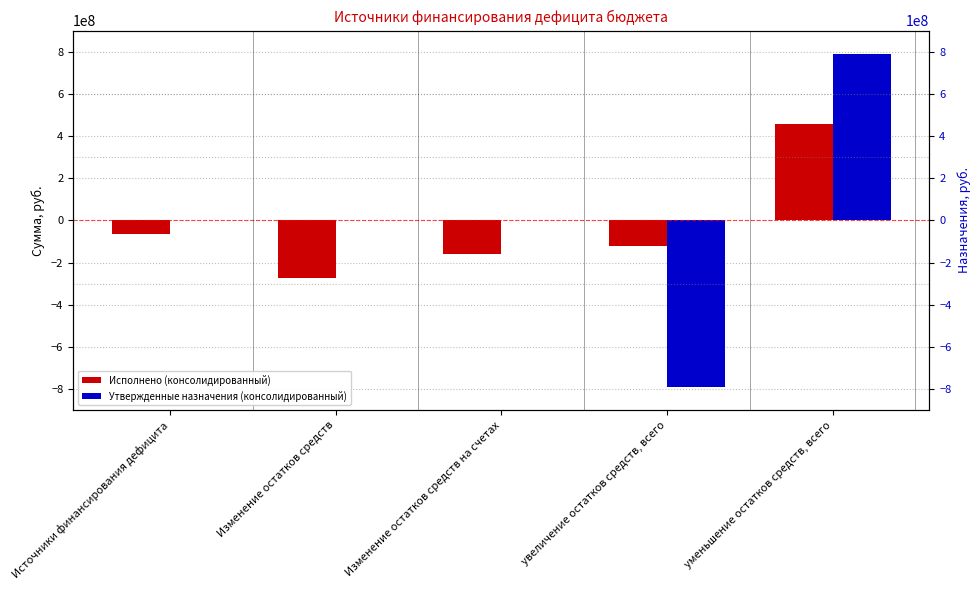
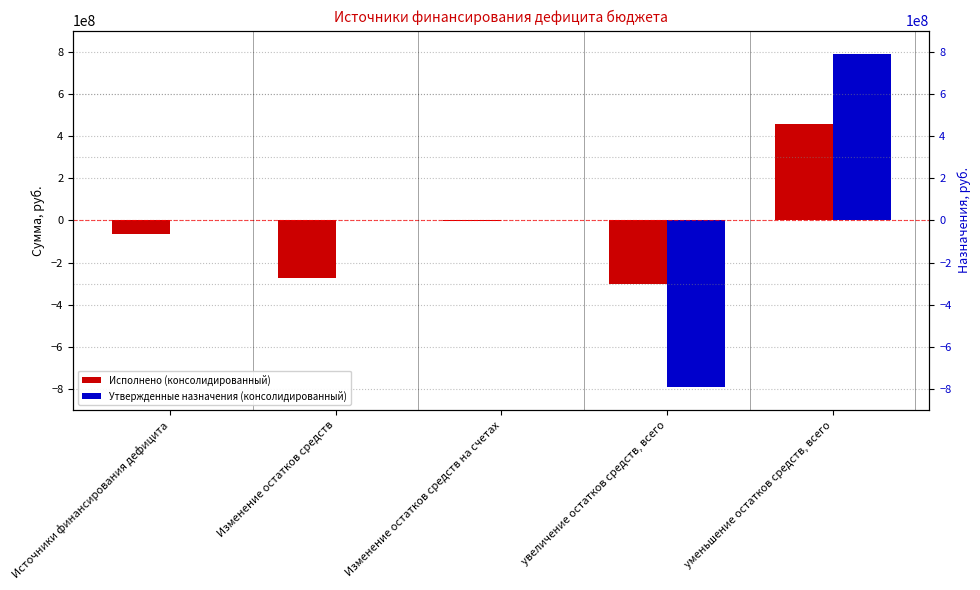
Исполнено (консолидированный), Изменение остатков средств на счетах: -160000000 -> 0
Исполнено (консолидированный), увеличение остатков средств, всего: -120000000 -> -300000000
